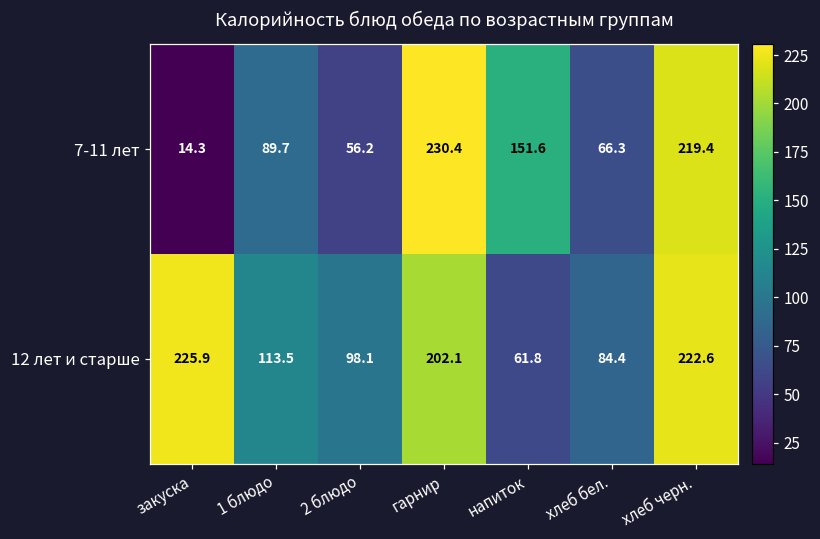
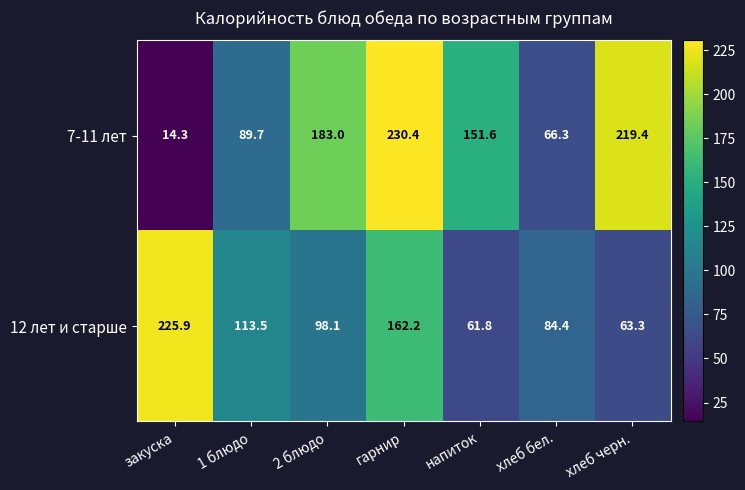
7-11 лет, 2 блюдо: 56.2 -> 183.0
12 лет и старше, гарнир: 202.1 -> 162.2
12 лет и старше, хлеб черн.: 222.6 -> 63.3
